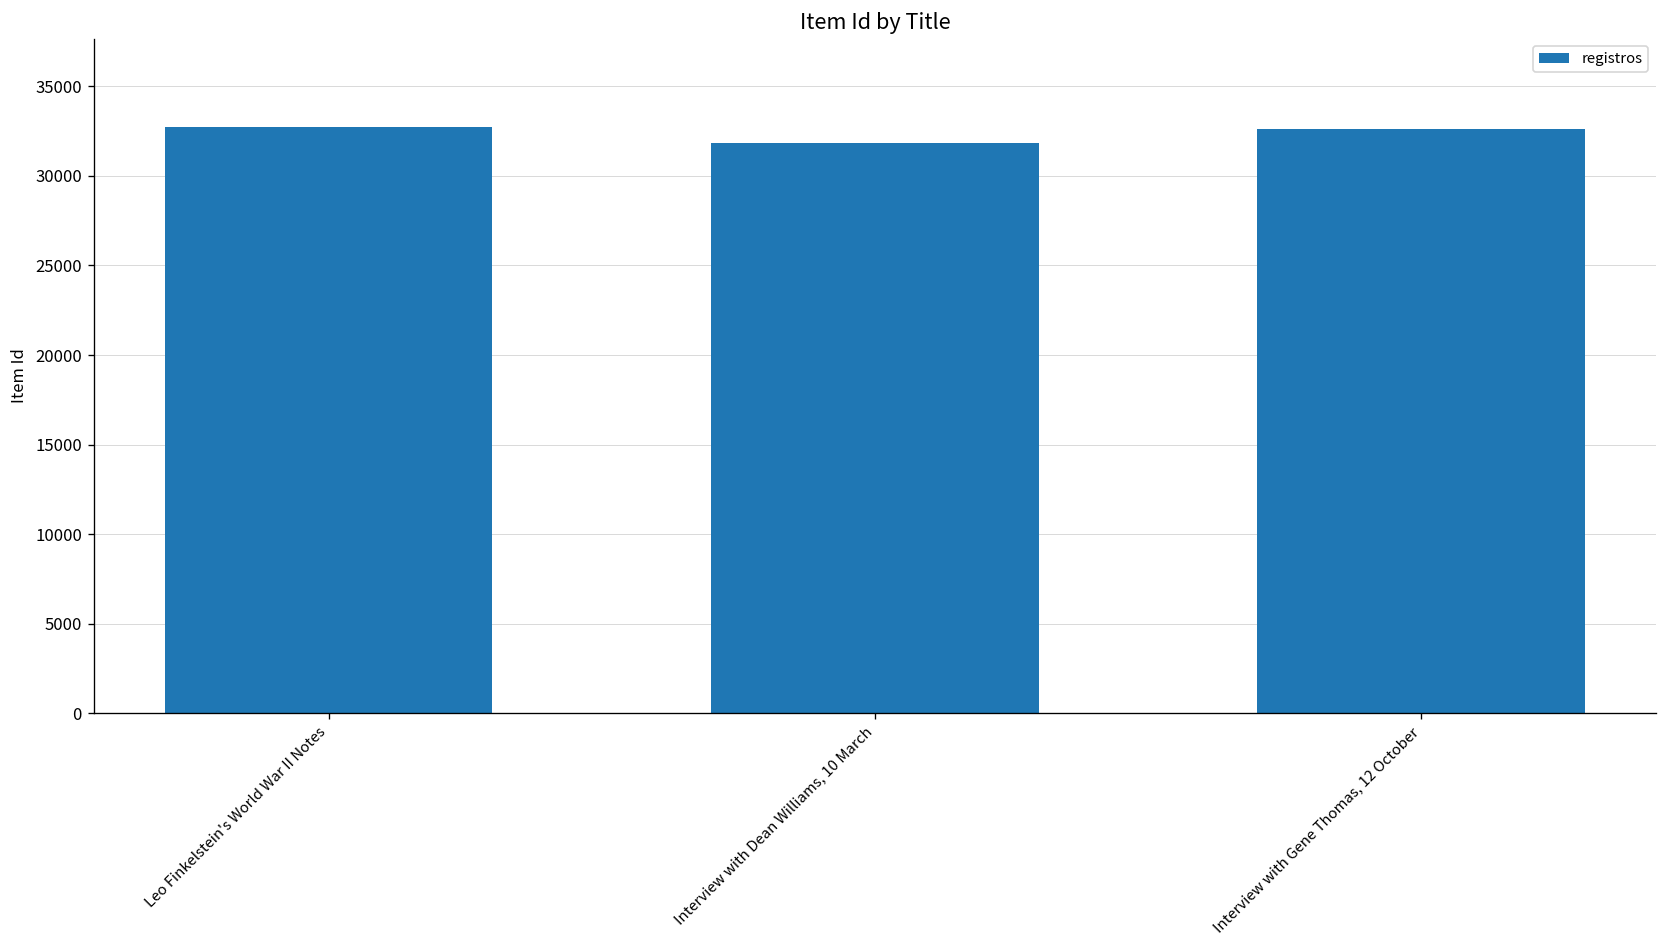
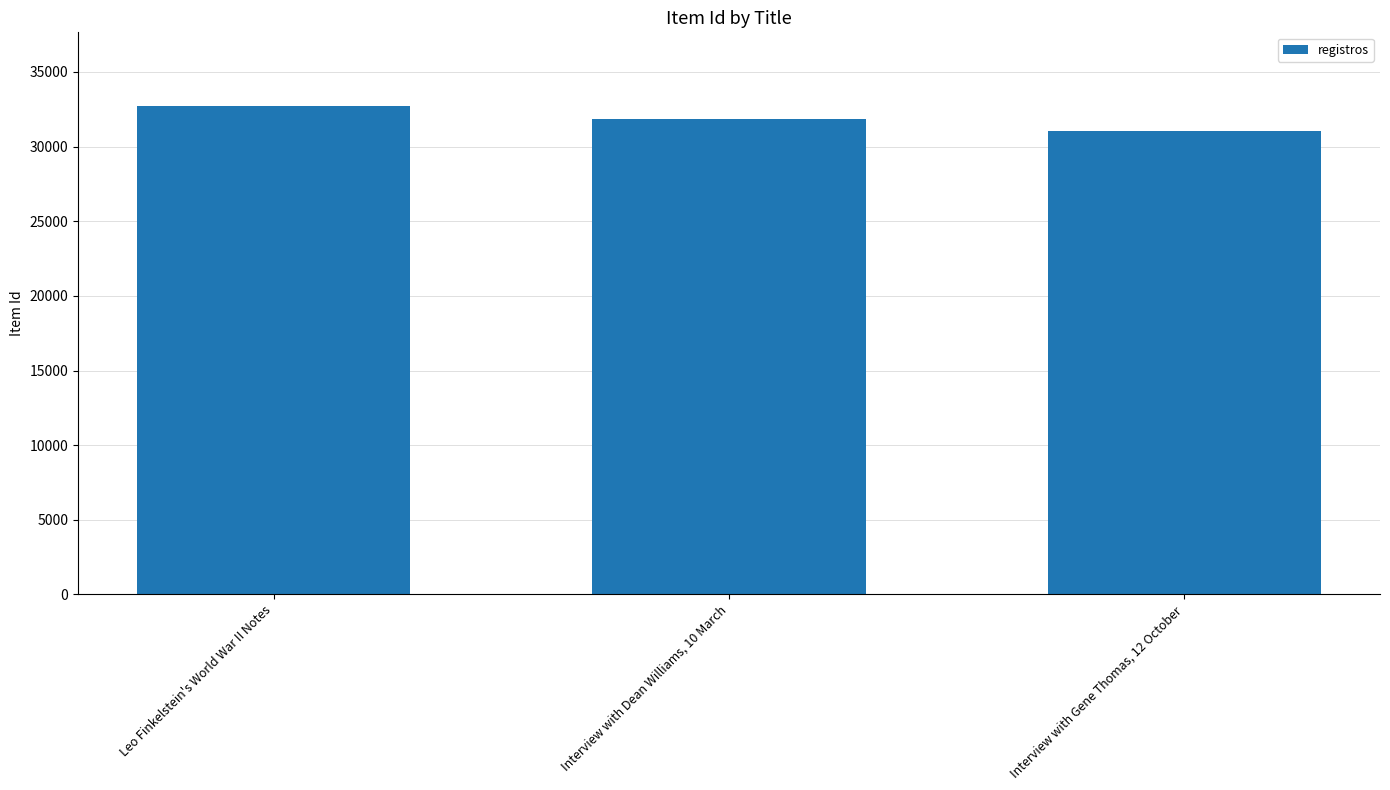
Interview with Gene Thomas, 12 October: 32600 -> 31000
